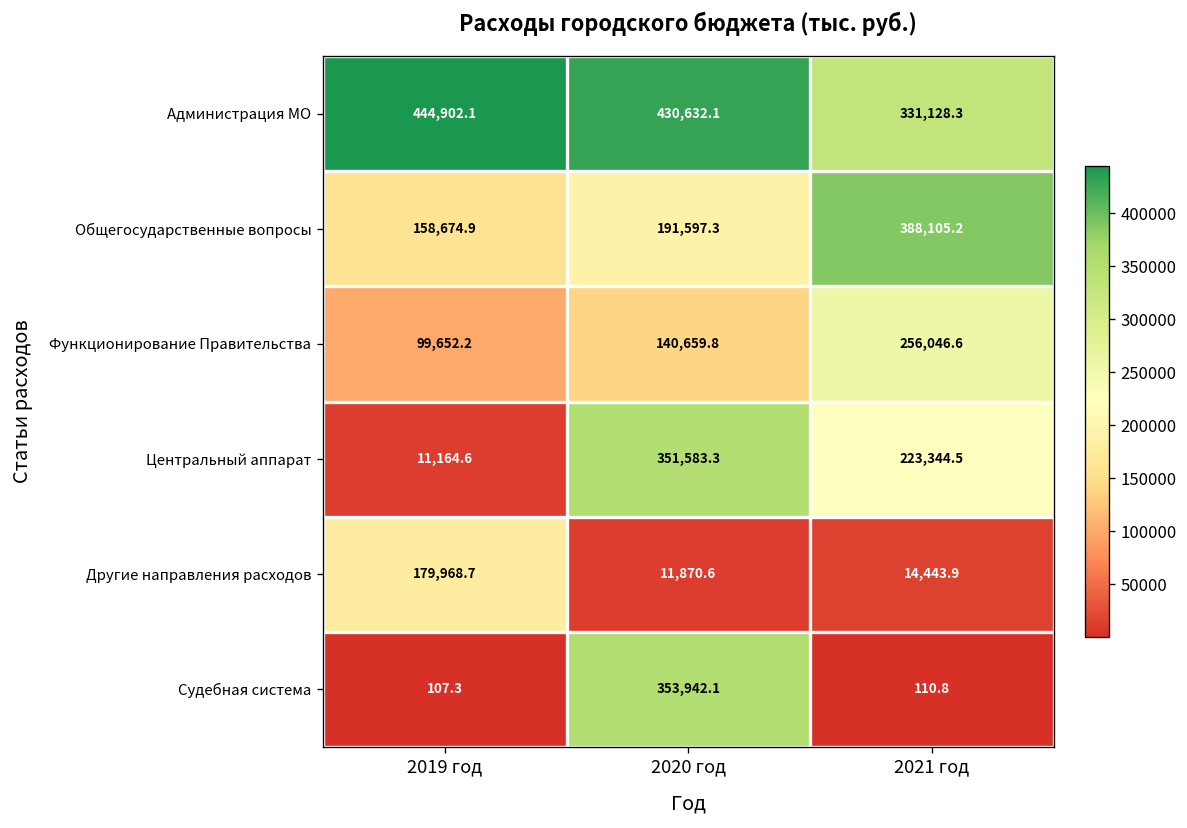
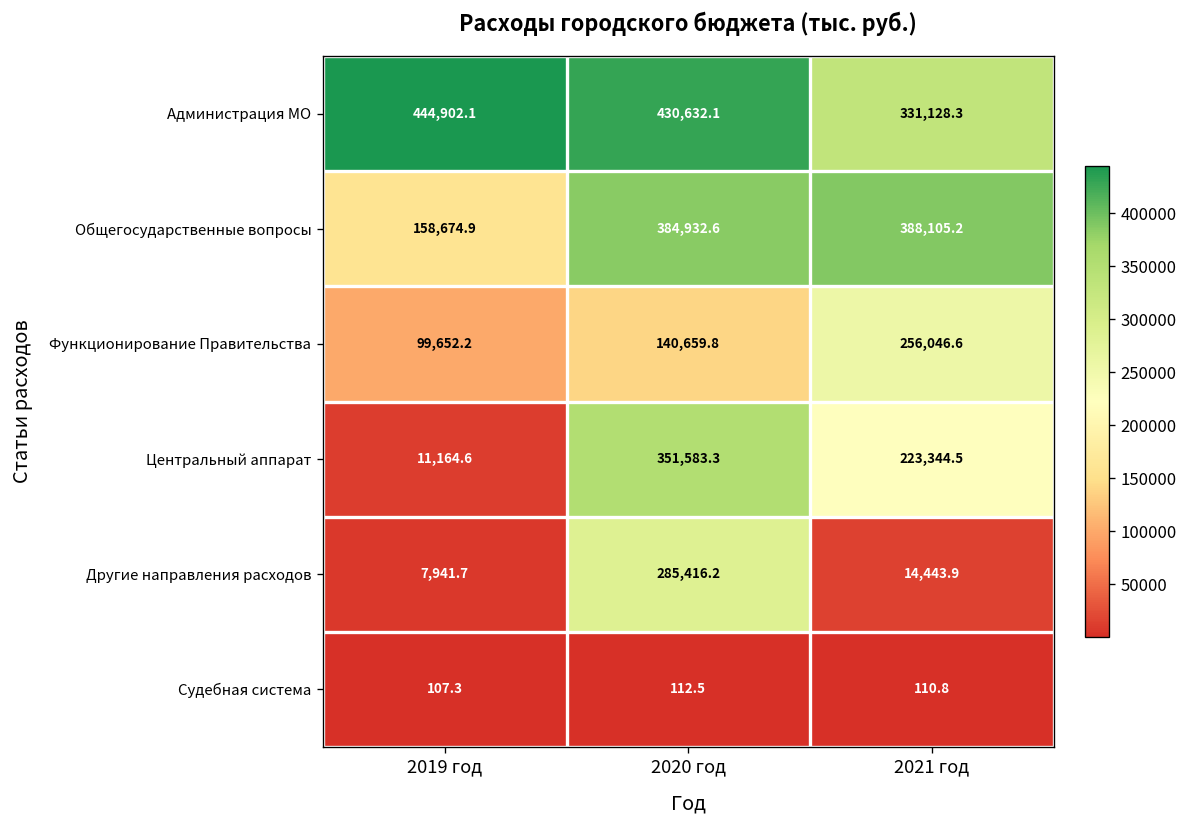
Общегосударственные вопросы, 2020 год: 191,597.3 -> 384,932.6
Другие направления расходов, 2019 год: 179,968.7 -> 7,941.7
Другие направления расходов, 2020 год: 11,870.6 -> 285,416.2
Судебная система, 2020 год: 353,942.1 -> 112.5
